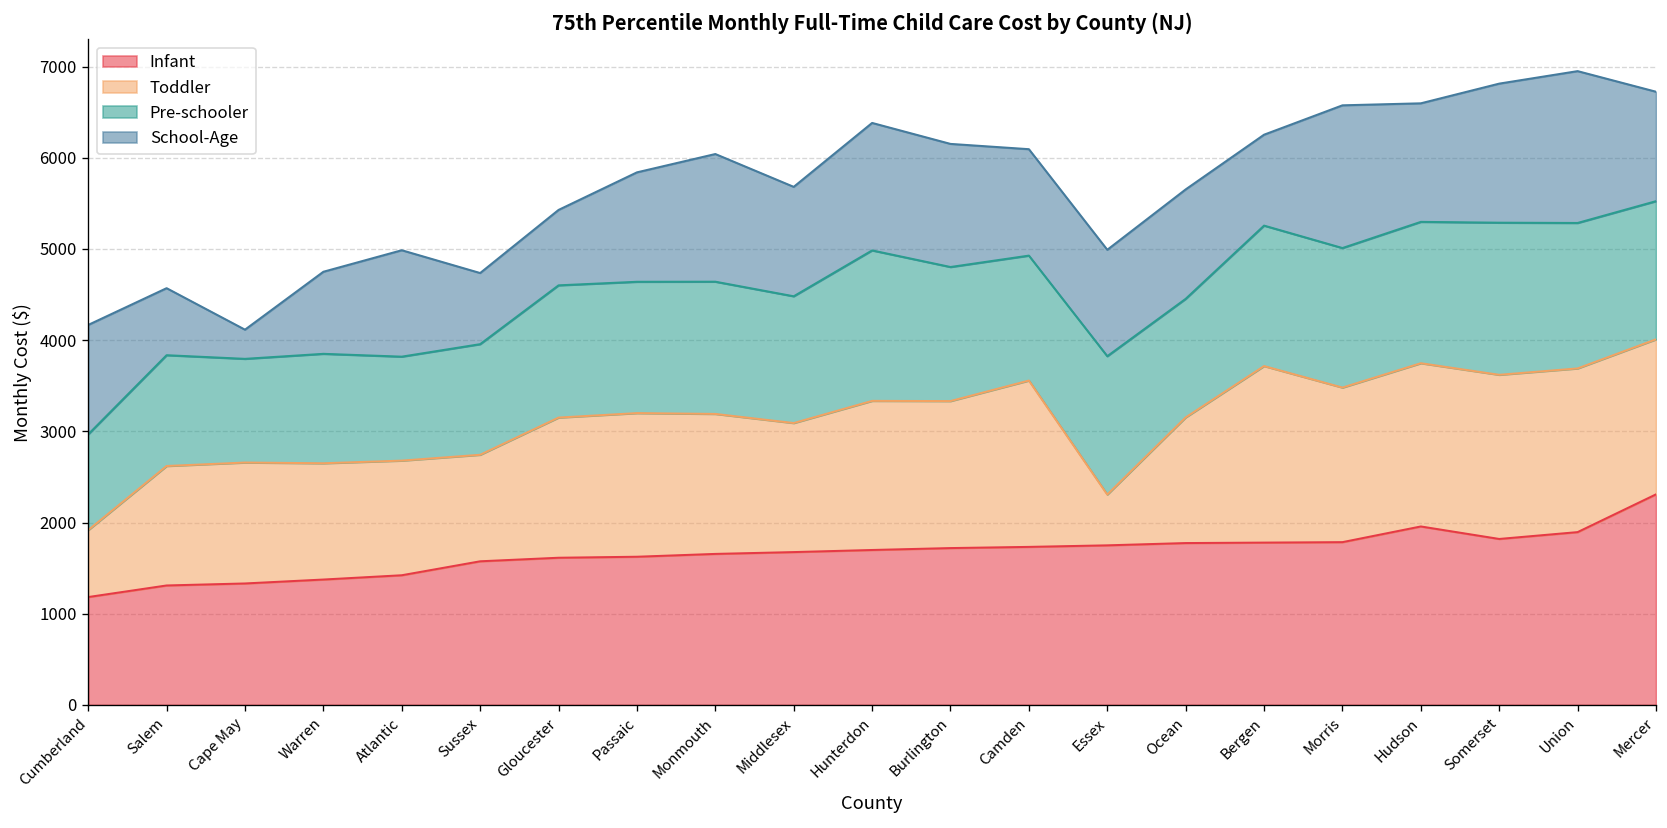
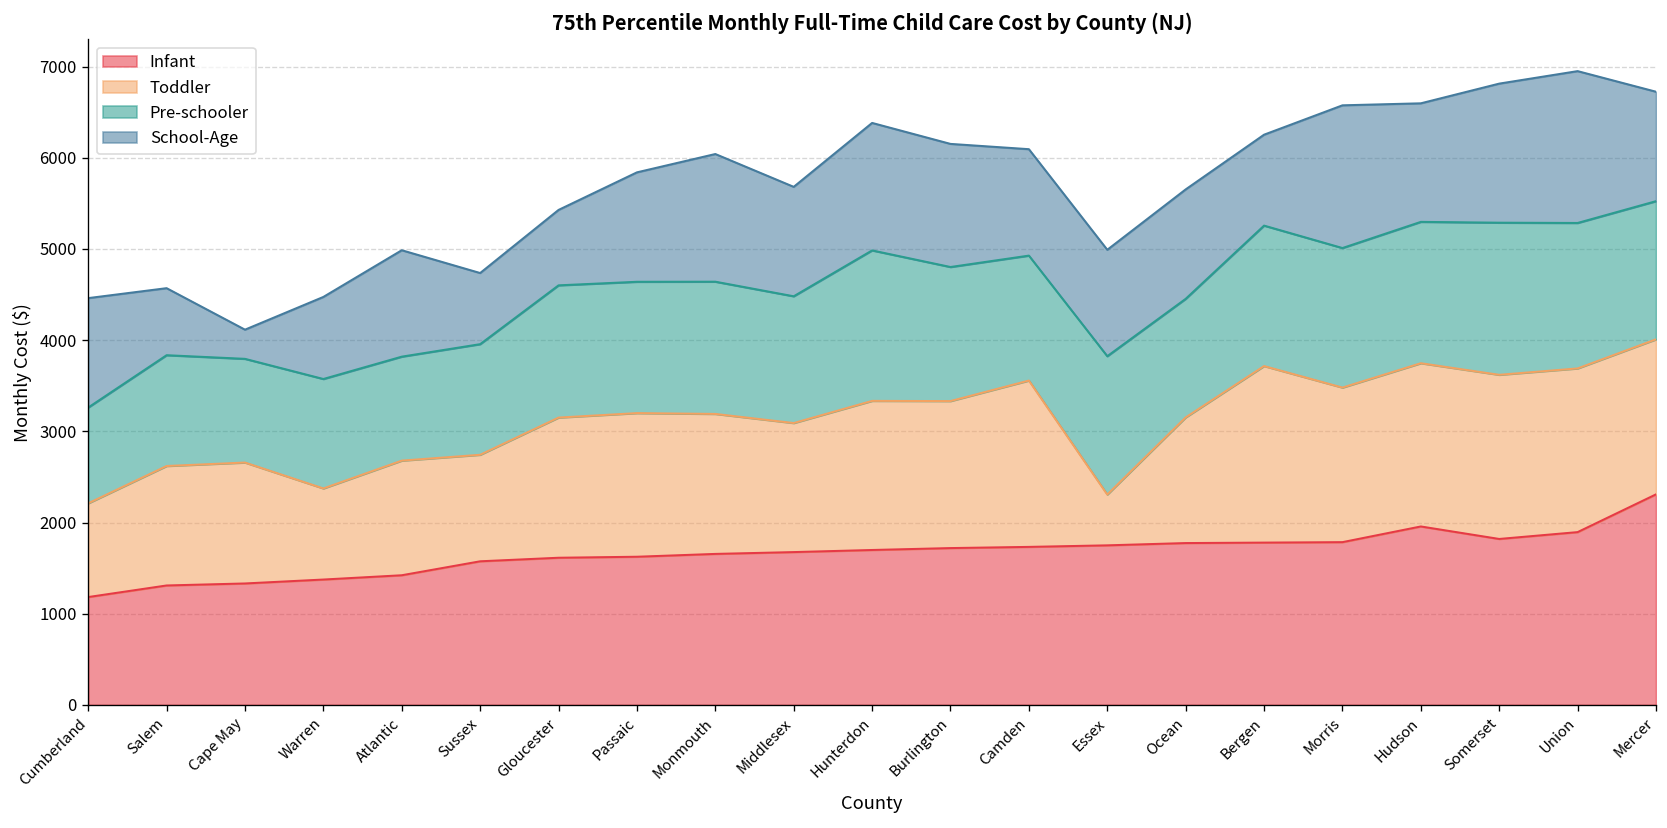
Toddler, Cumberland: 700 -> 1000
Toddler, Warren: 1300 -> 1000
